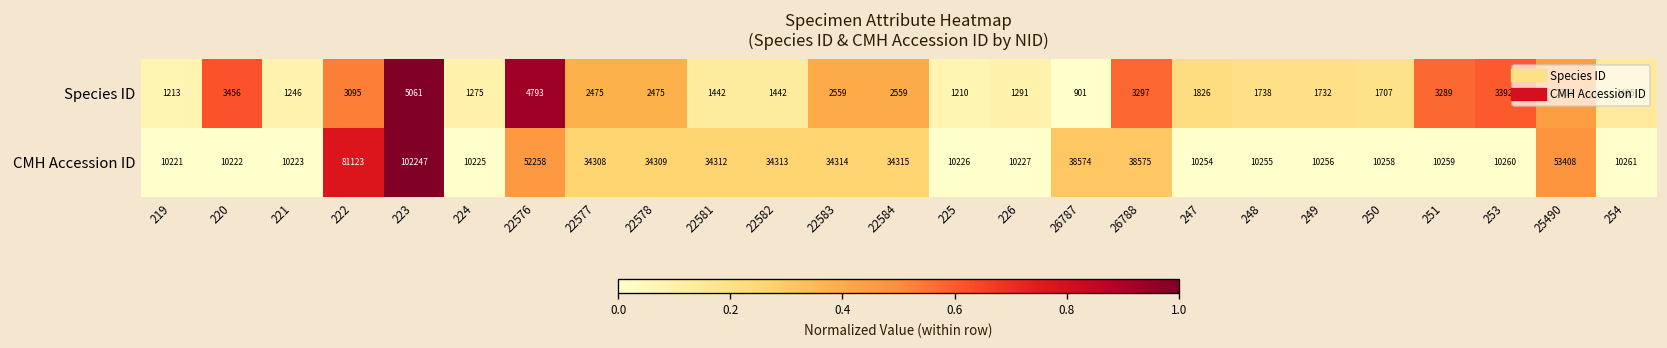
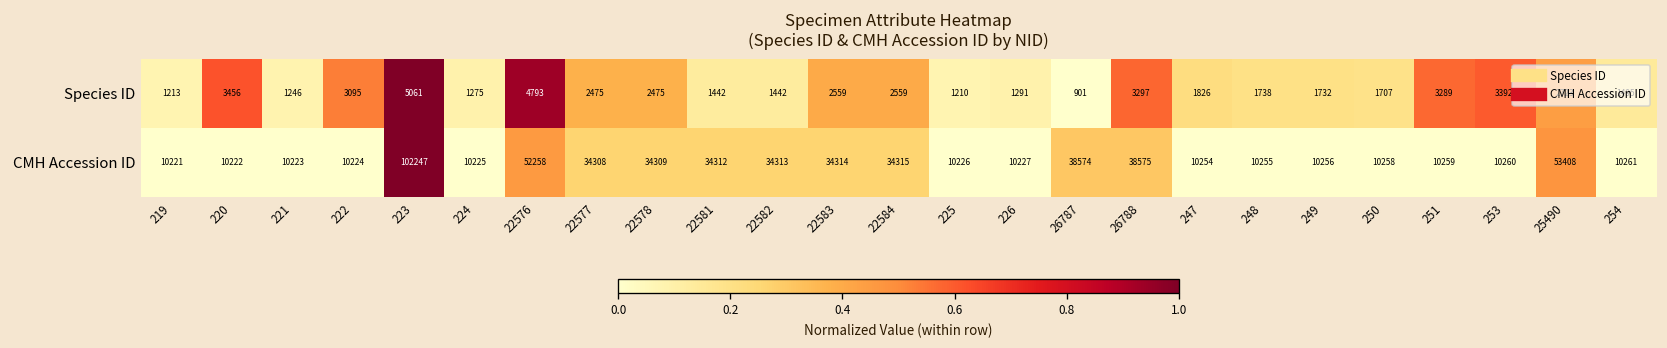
CMH Accession ID, 222: 81123 -> 10224
